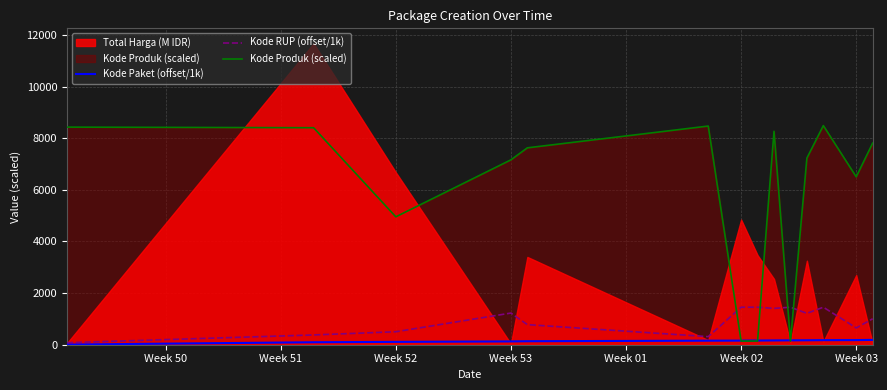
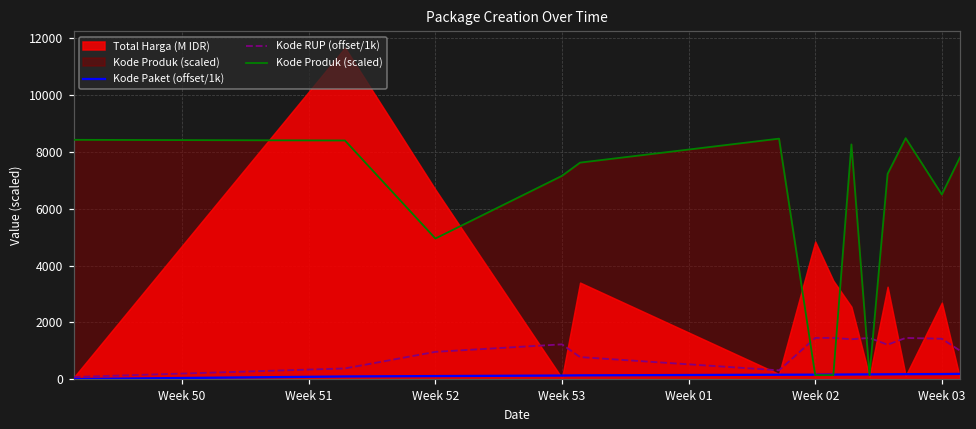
Kode RUP (offset/1k), Week 52: 500 -> 1000
Kode RUP (offset/1k), Week 03: 700 -> 1400
